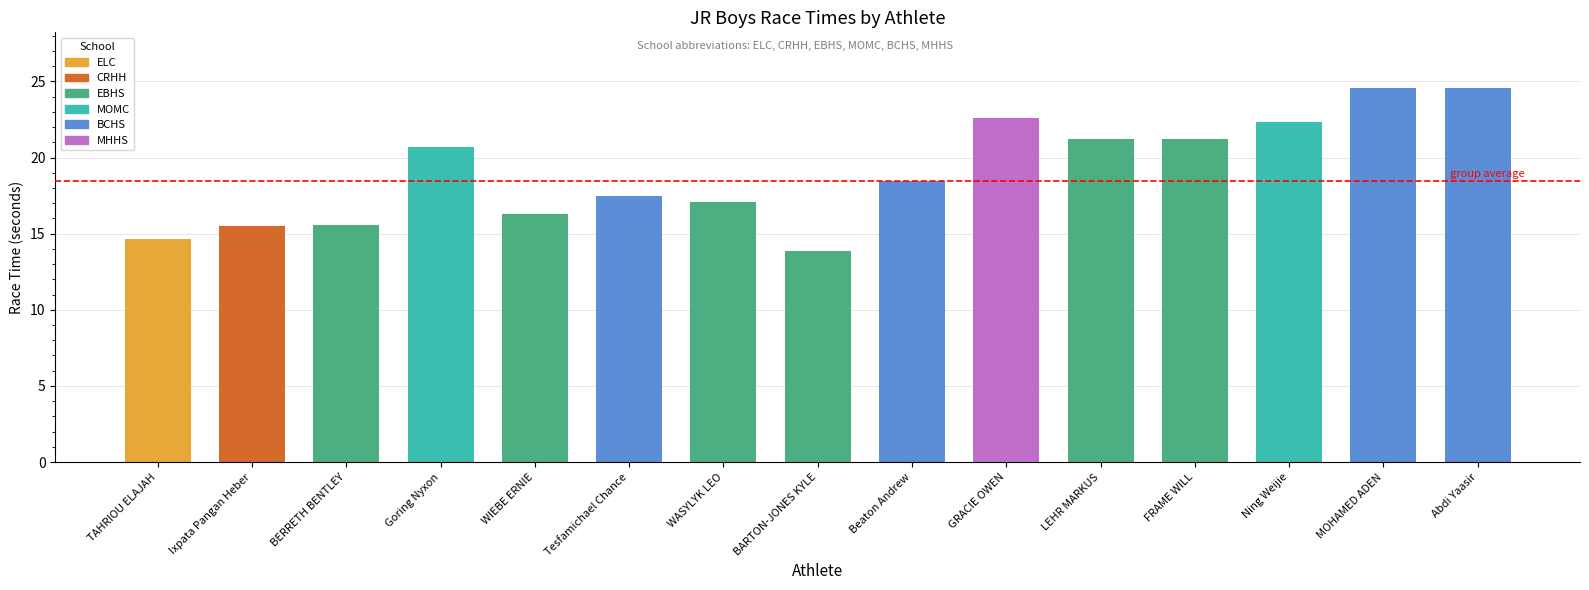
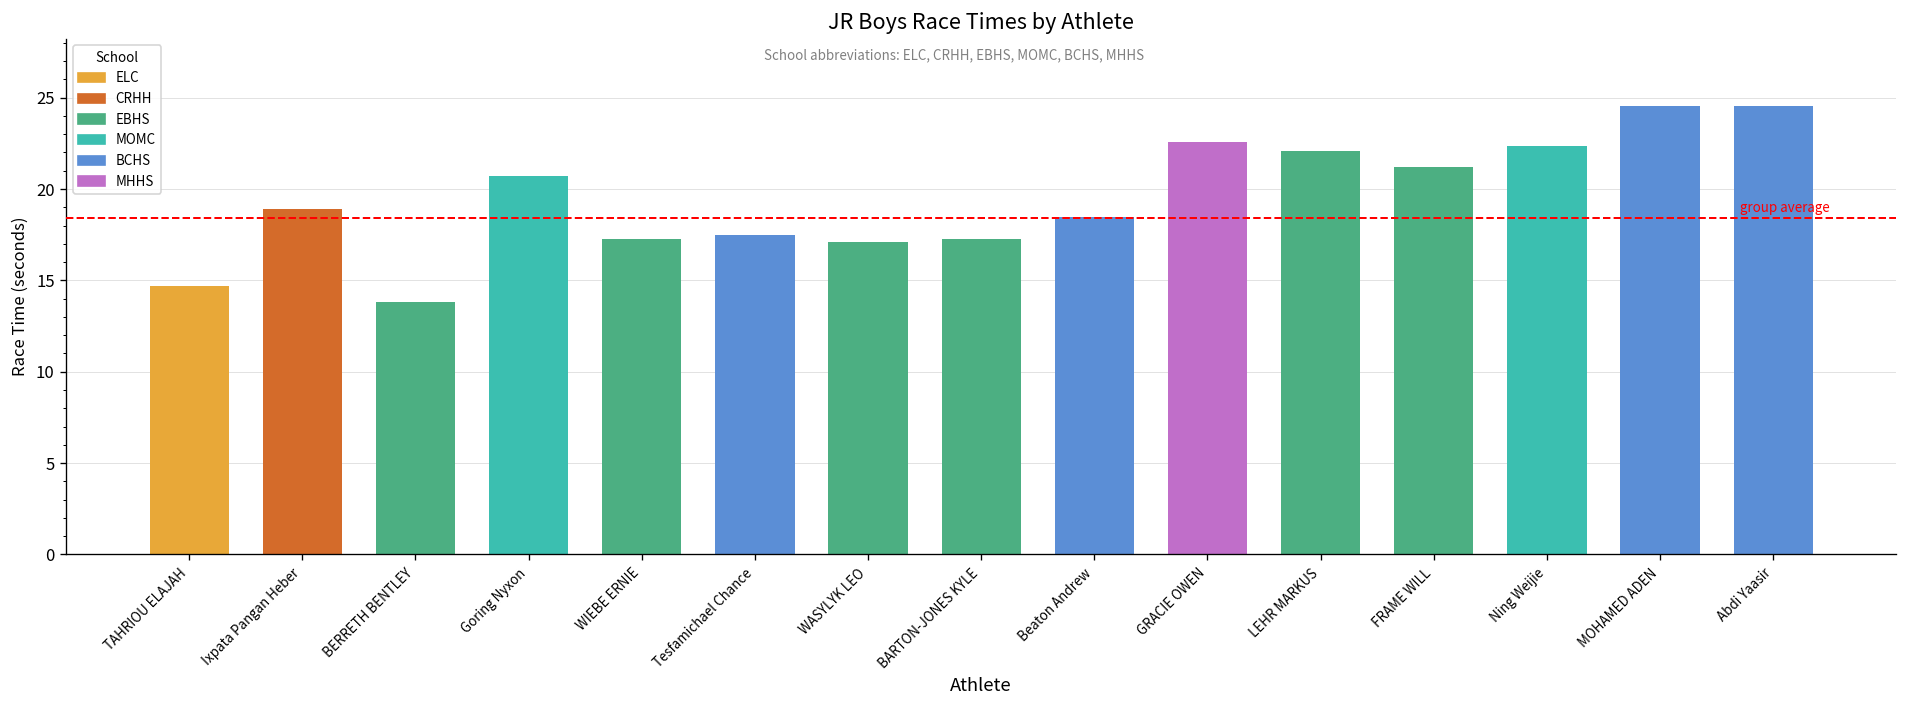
Ixpata Pangan Heber: 15.5 -> 18.9
BERRETH BENTLEY: 15.6 -> 13.8
WIEBE ERNIE: 16.3 -> 17.2
BARTON-JONES KYLE: 13.8 -> 17.2
LEHR MARKUS: 21.2 -> 22.1
